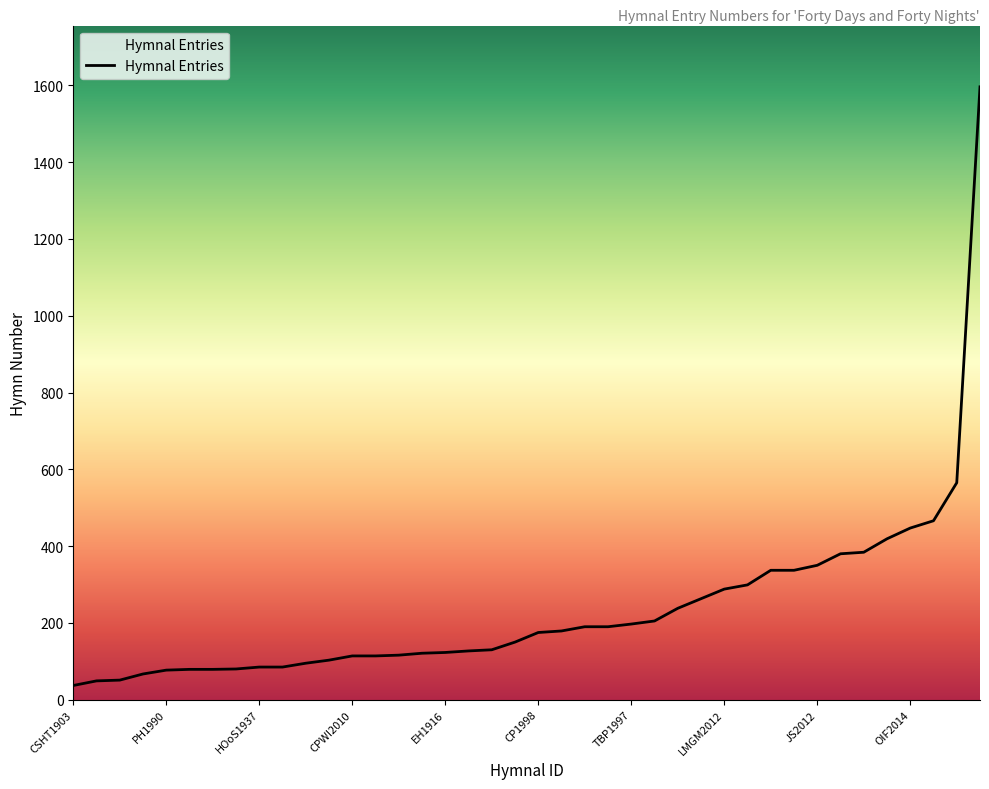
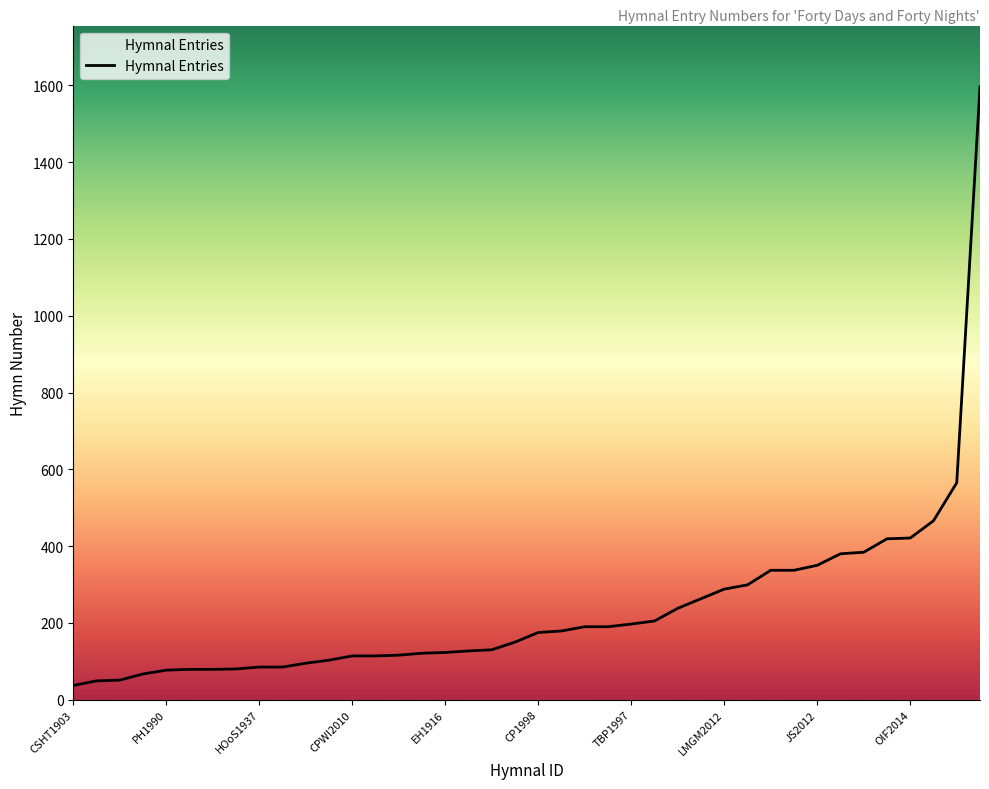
OIF2014: 450 -> 420
